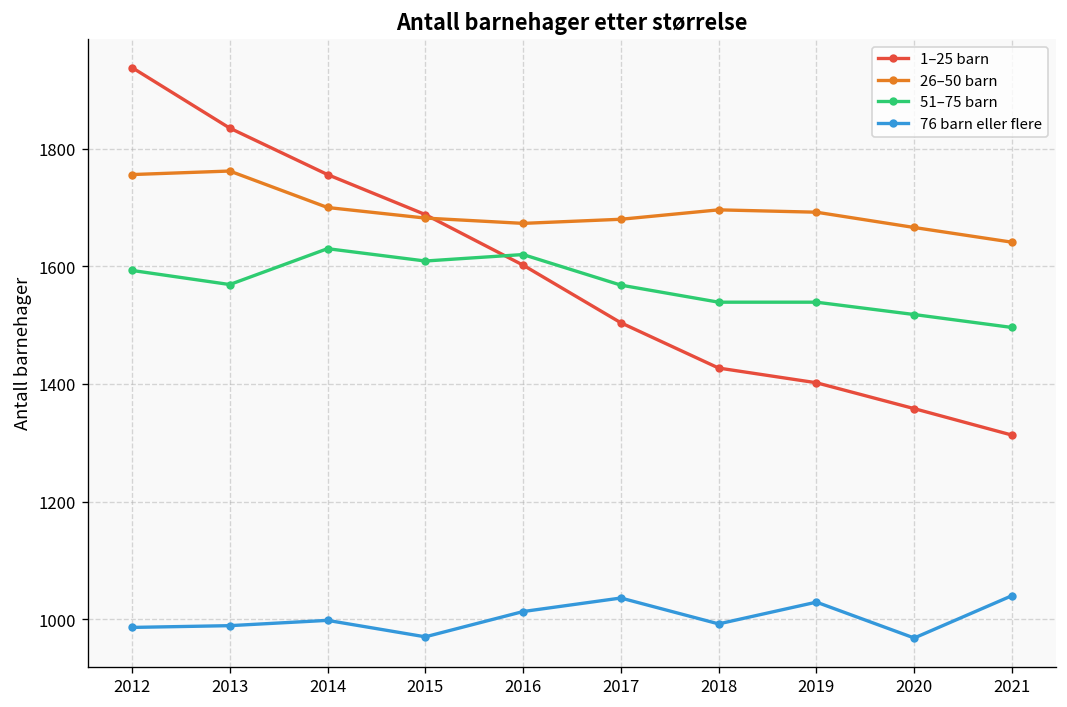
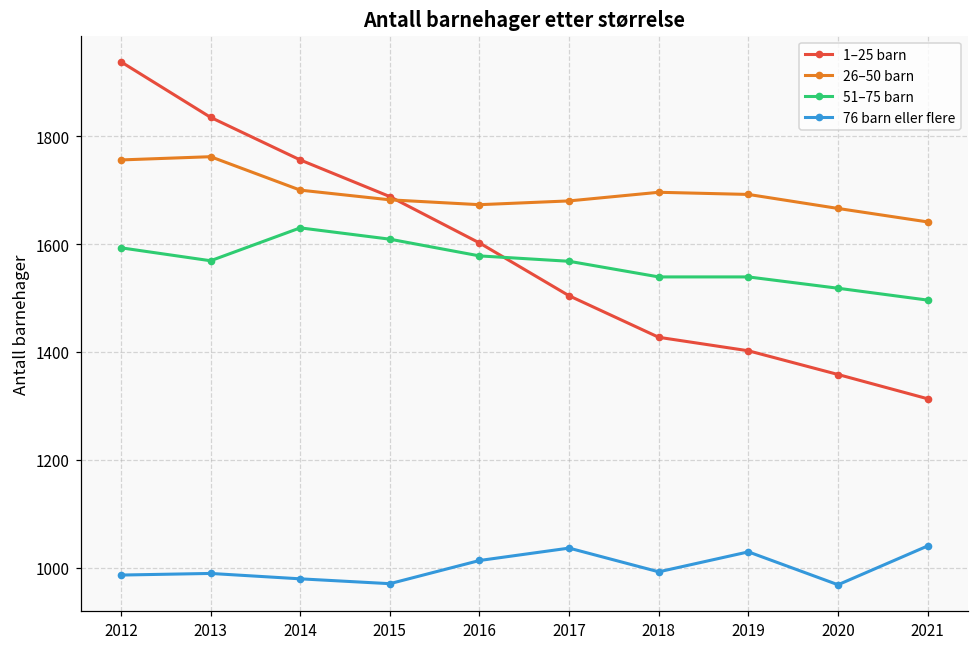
76 barn eller flere, 2014: 1000 -> 980
51–75 barn, 2016: 1620 -> 1580
